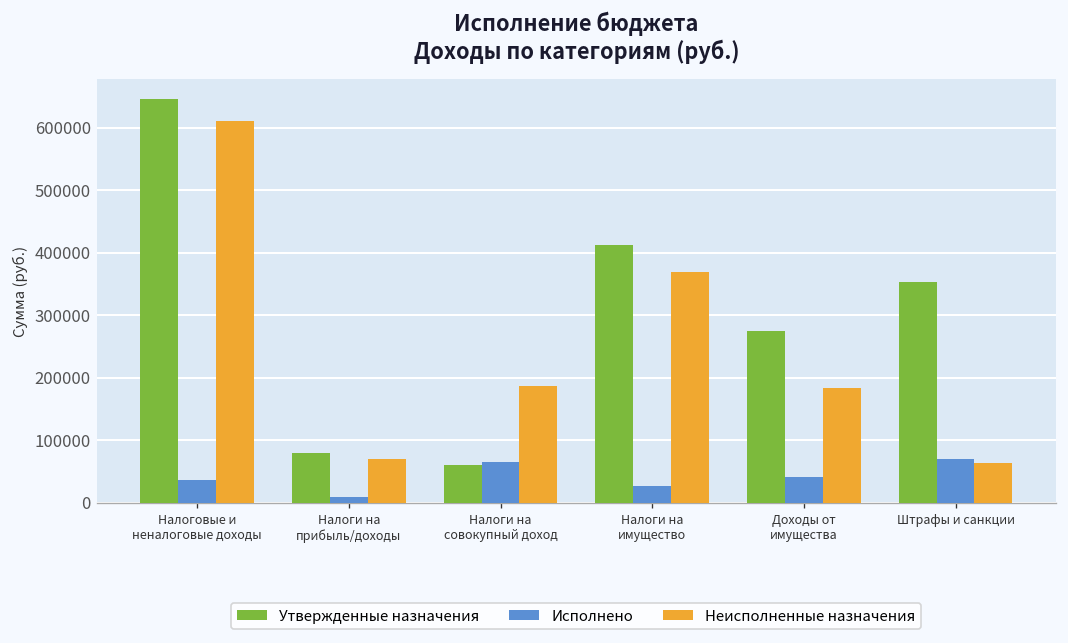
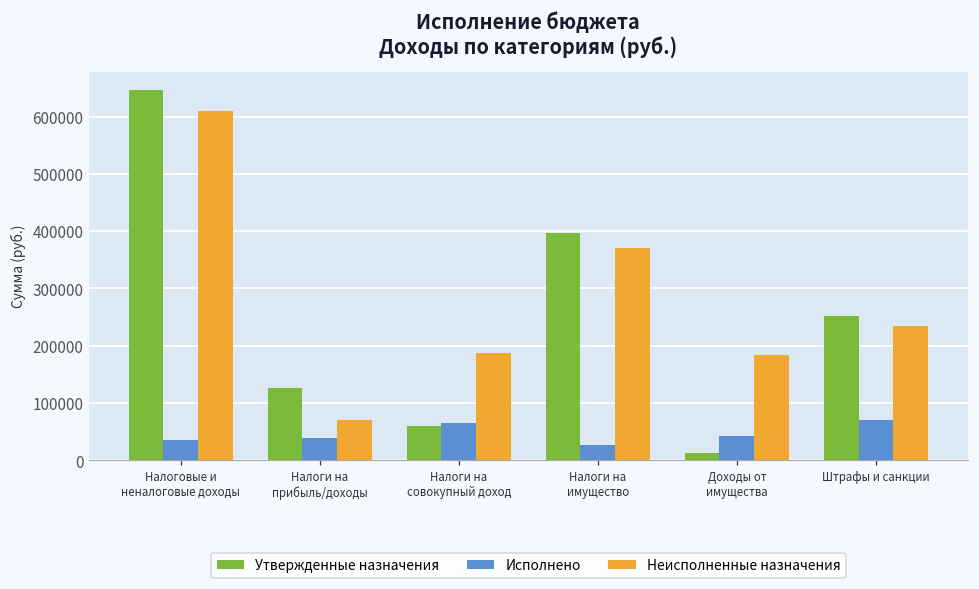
Утвержденные назначения, Налоги на прибыль/доходы: 80000 -> 130000
Исполнено, Налоги на прибыль/доходы: 10000 -> 40000
Утвержденные назначения, Налоги на имущество: 410000 -> 400000
Утвержденные назначения, Доходы от имущества: 270000 -> 10000
Утвержденные назначения, Штрафы и санкции: 350000 -> 250000
Неисполненные назначения, Штрафы и санкции: 60000 -> 240000
